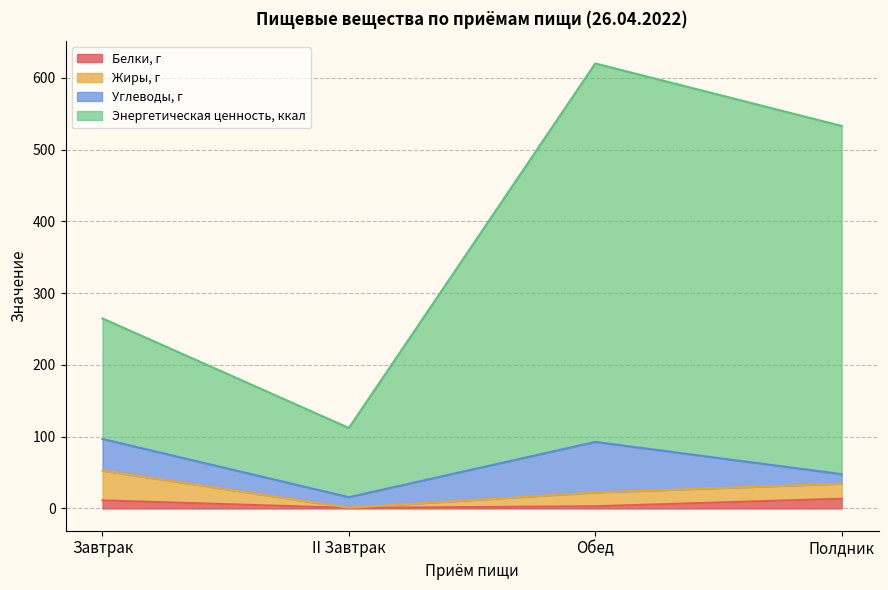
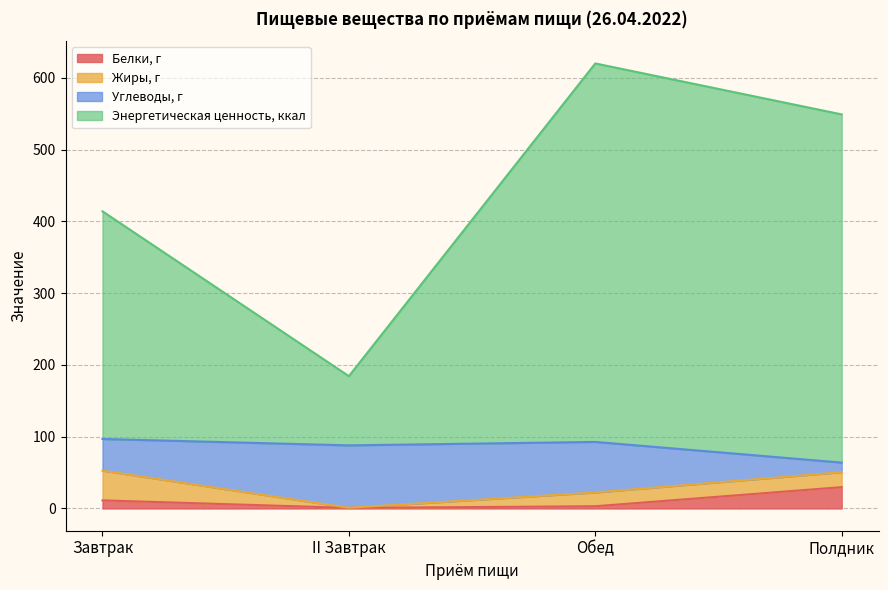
Энергетическая ценность, ккал, Завтрак: 170 -> 320
Углеводы, г, II Завтрак: 10 -> 90
Белки, г, Полдник: 10 -> 30
